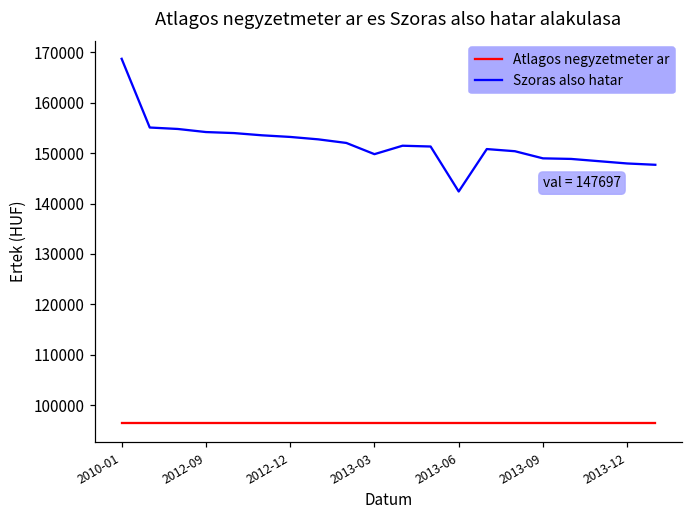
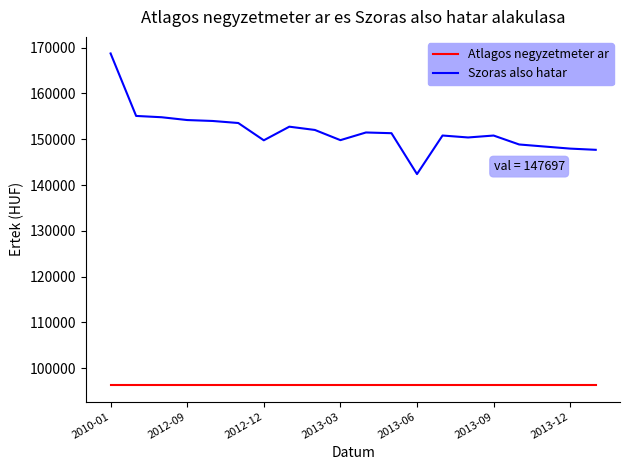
Szoras also hatar, 2012-12: 153000 -> 150000
Szoras also hatar, 2013-09: 149000 -> 151000
